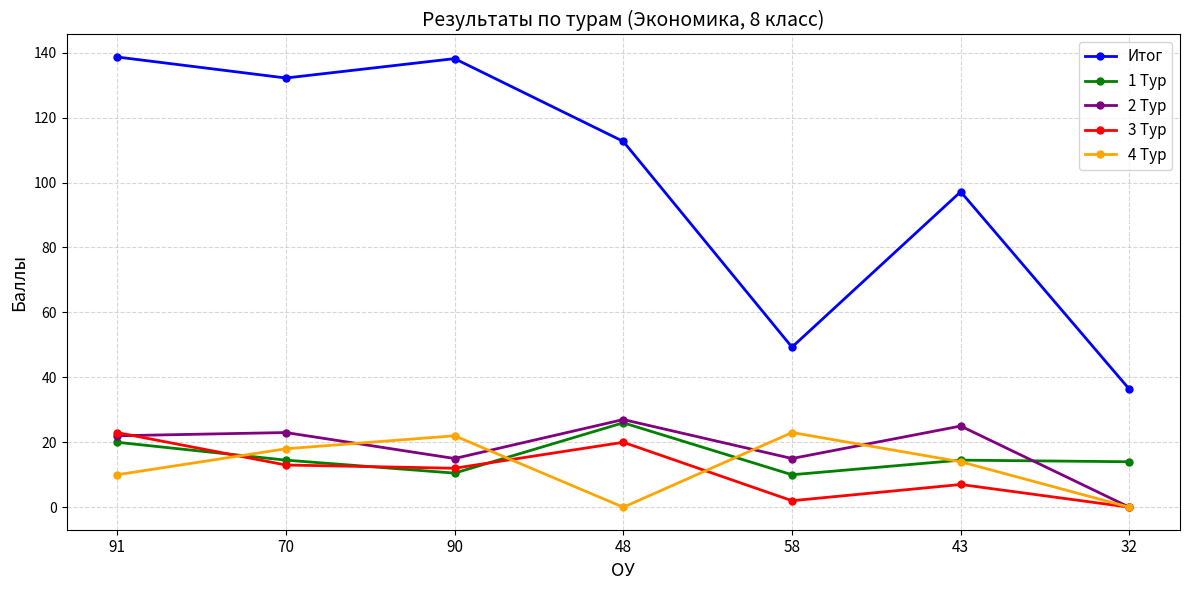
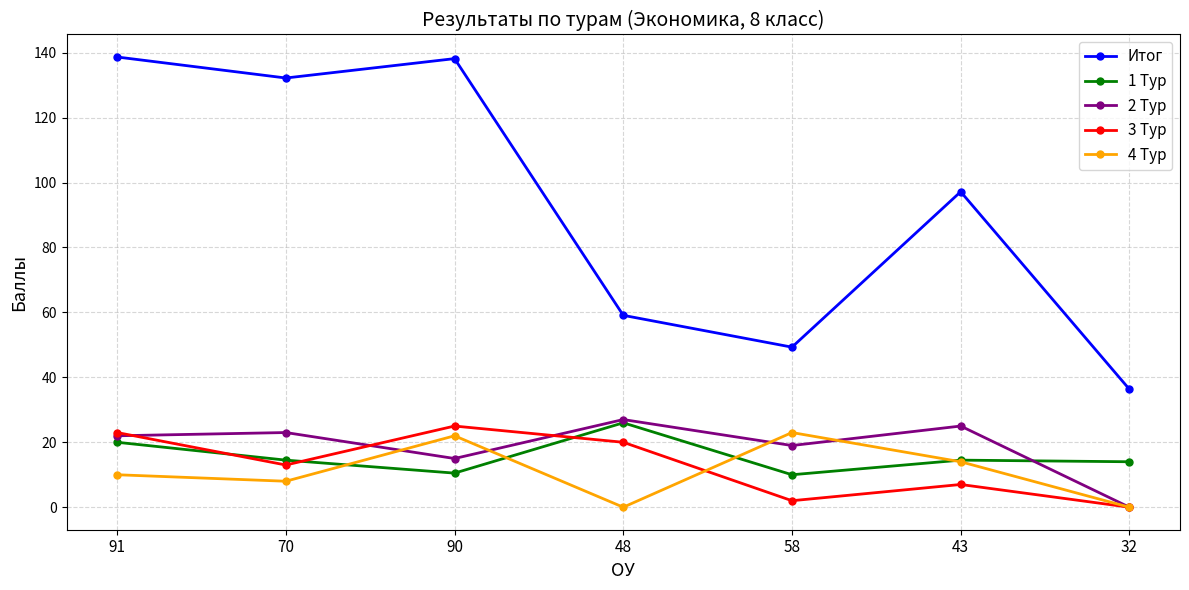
4 Тур, 70: 18 -> 8
3 Тур, 90: 12 -> 25
Итог, 48: 113 -> 59
2 Тур, 58: 15 -> 19
